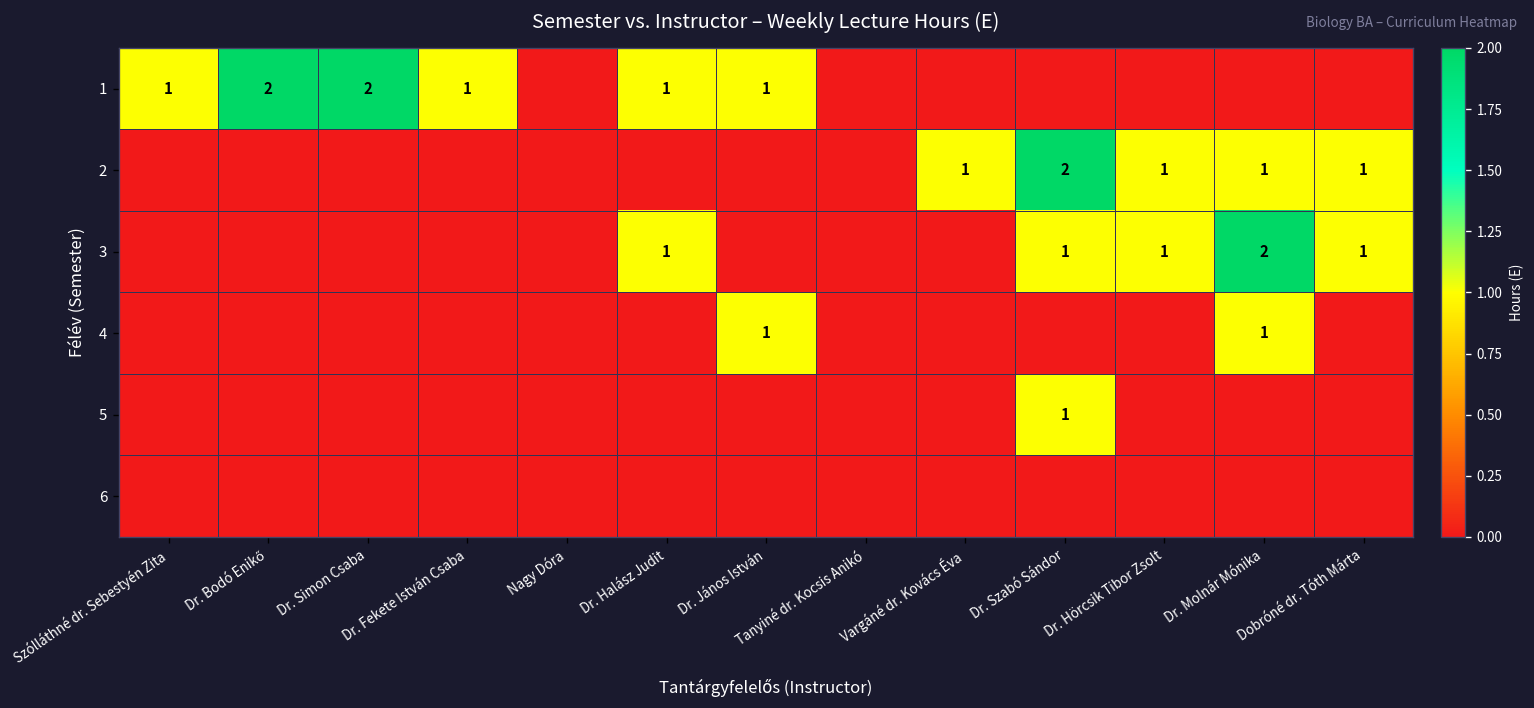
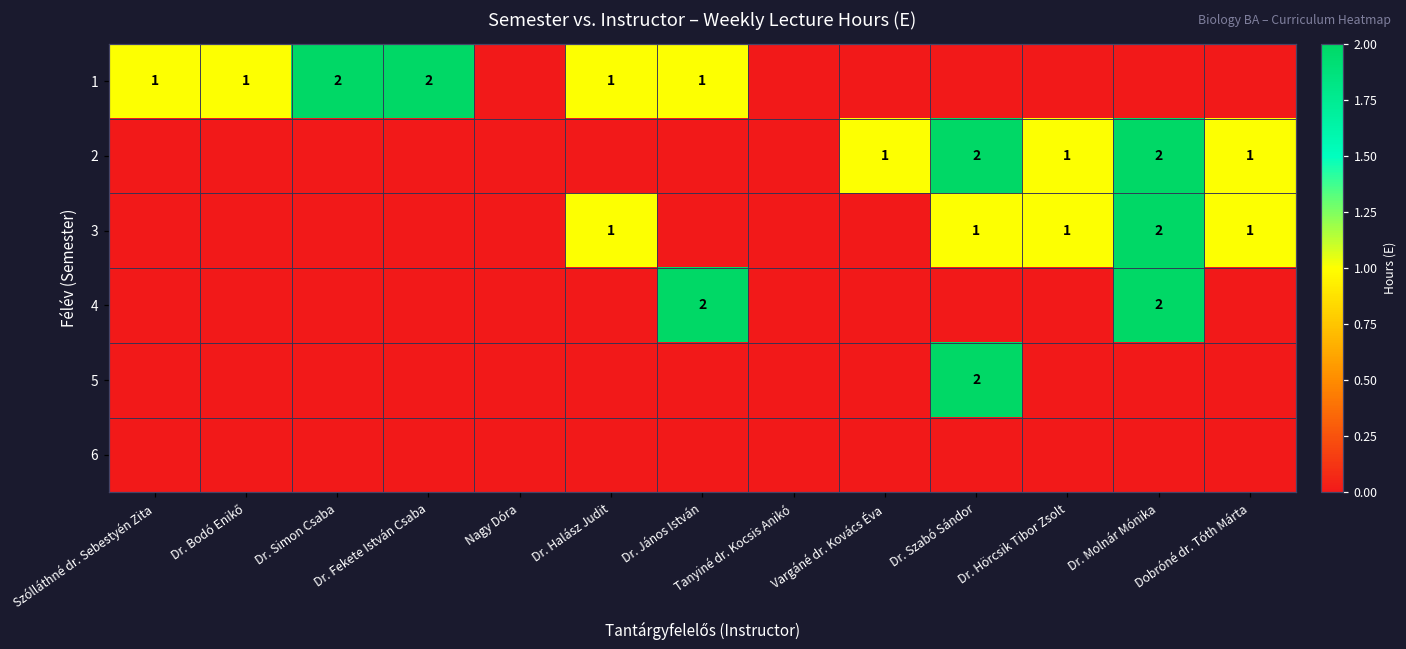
1, Dr. Bodó Enikő: 2 -> 1
1, Dr. Fekete István Csaba: 1 -> 2
2, Dr. Molnár Mónika: 1 -> 2
4, Dr. János István: 1 -> 2
4, Dr. Molnár Mónika: 1 -> 2
5, Dr. Szabó Sándor: 1 -> 2
